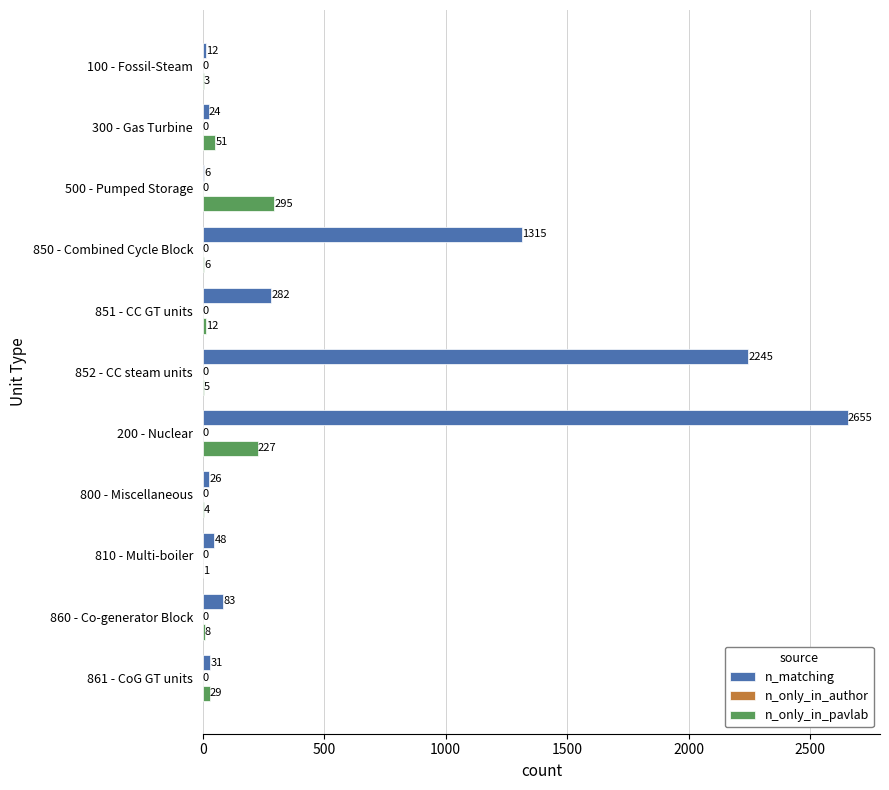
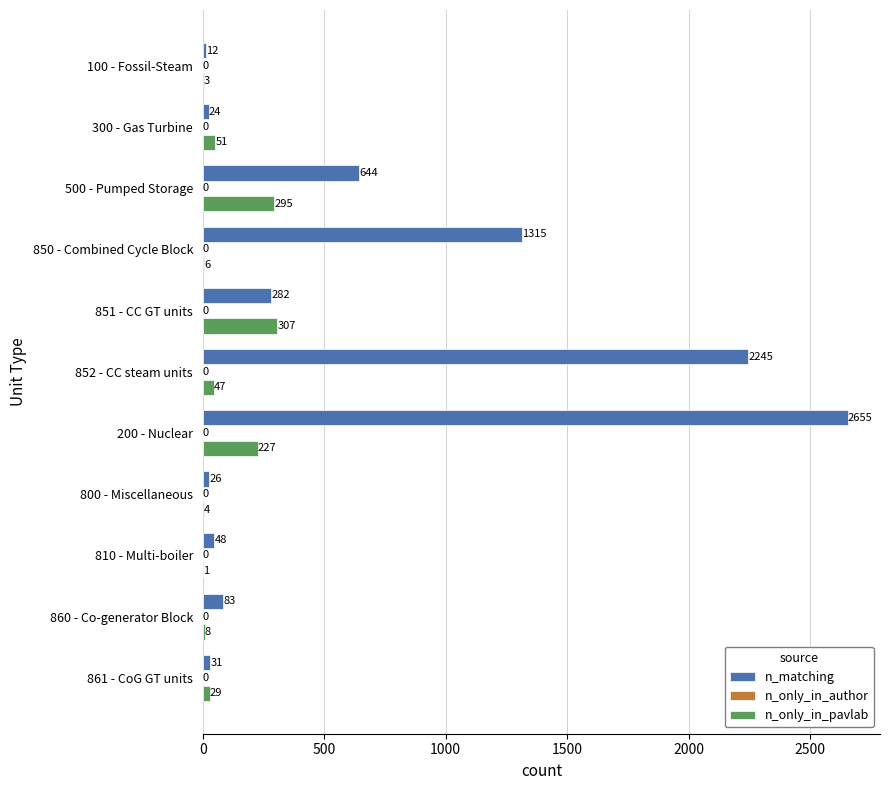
n_matching, 500 - Pumped Storage: 6 -> 644
n_only_in_pavlab, 851 - CC GT units: 12 -> 307
n_only_in_pavlab, 852 - CC steam units: 5 -> 47
